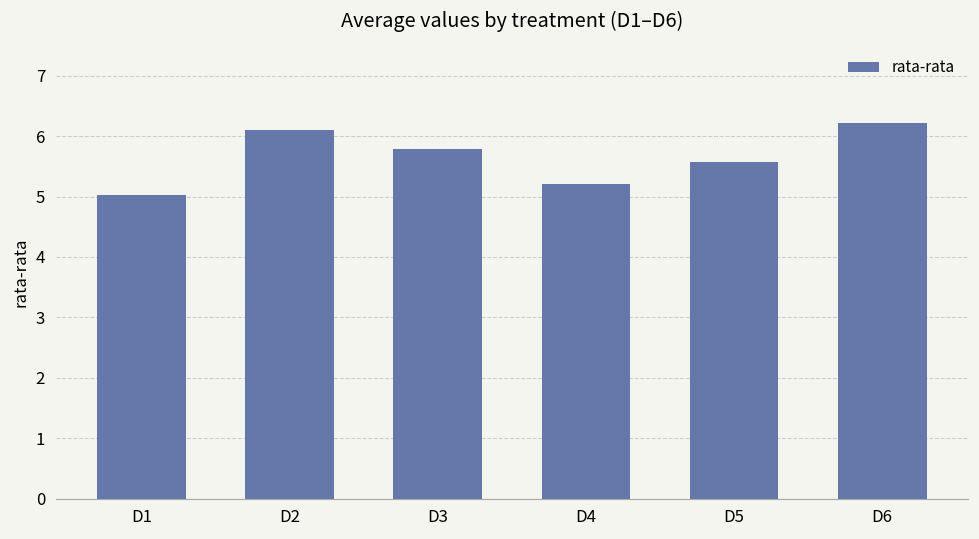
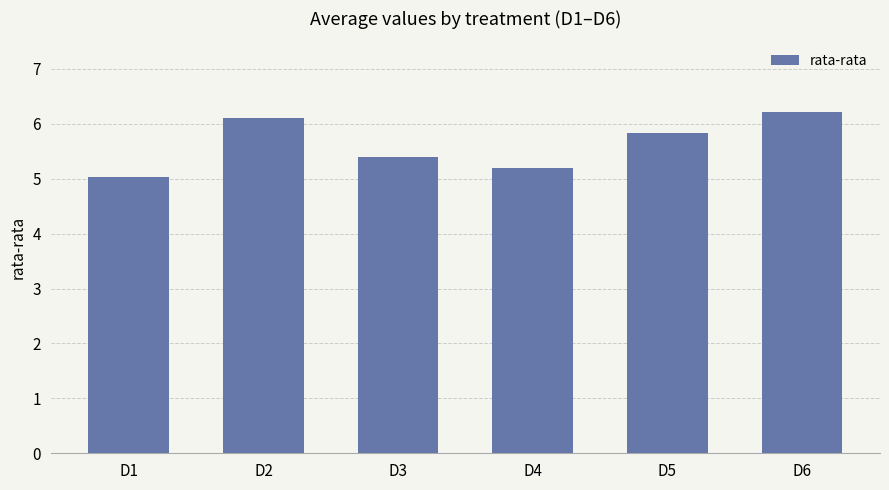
D3: 5.8 -> 5.4
D5: 5.6 -> 5.8
